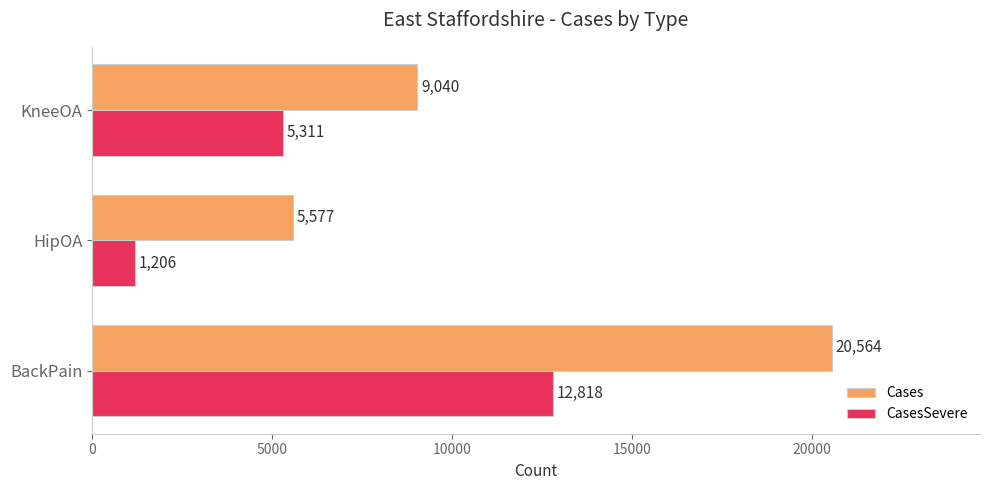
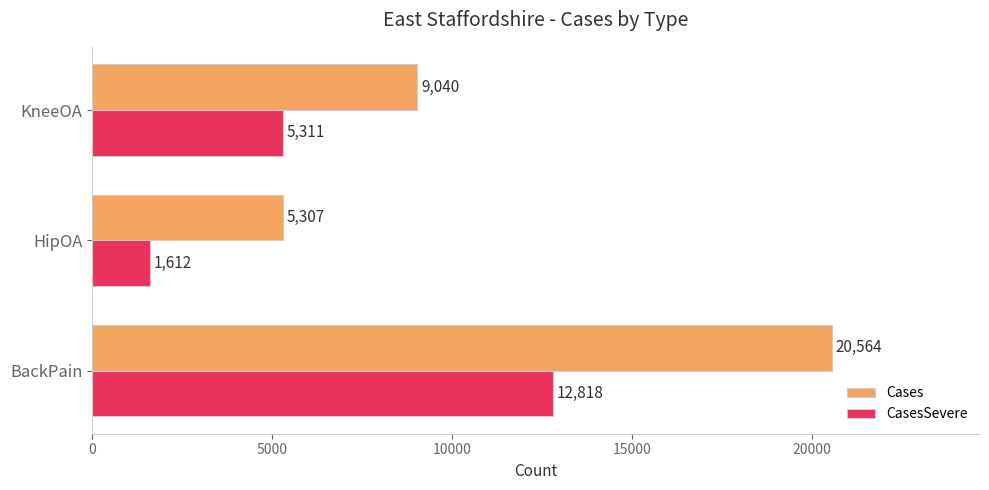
Cases, HipOA: 5,577 -> 5,307
CasesSevere, HipOA: 1,206 -> 1,612
